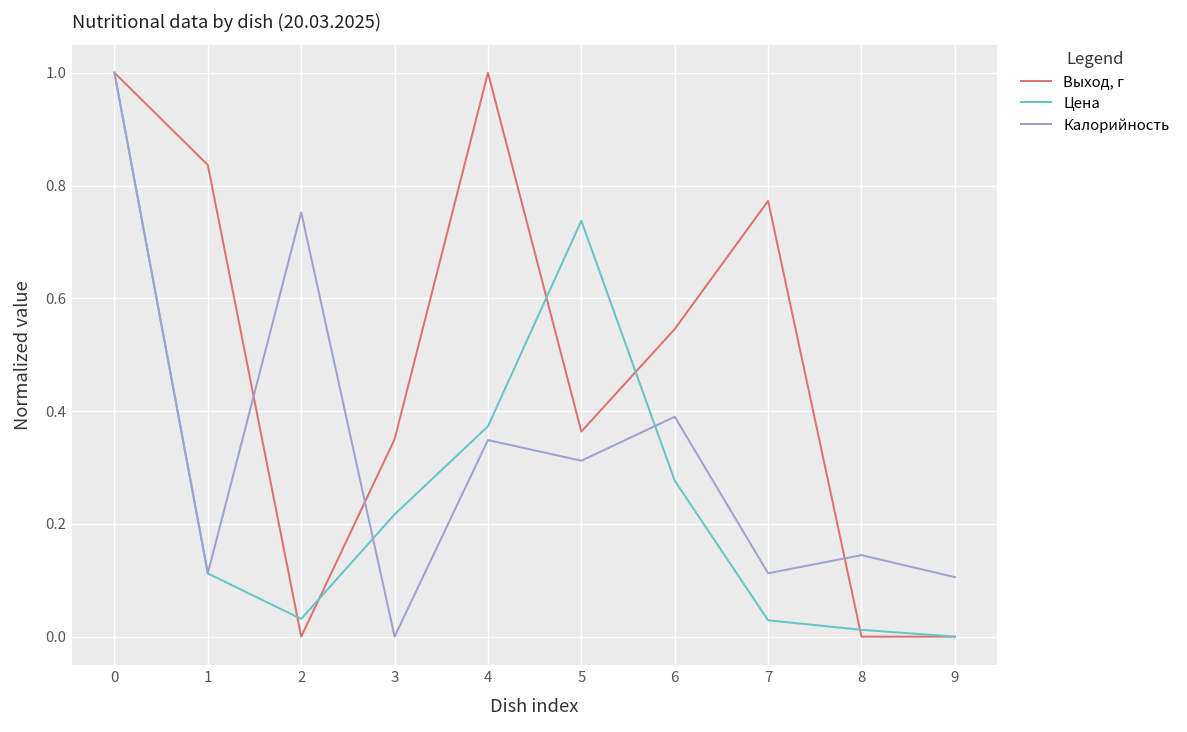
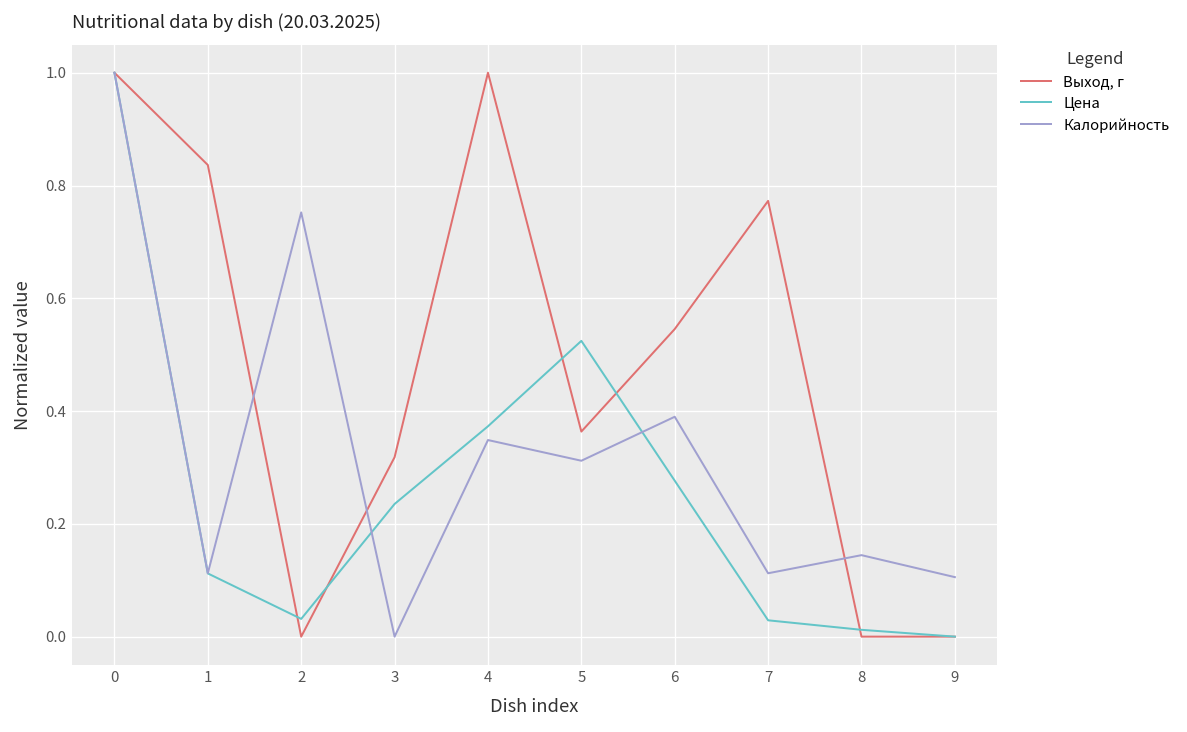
Выход, г, 3: 0.35 -> 0.32
Цена, 3: 0.22 -> 0.24
Цена, 5: 0.74 -> 0.52
